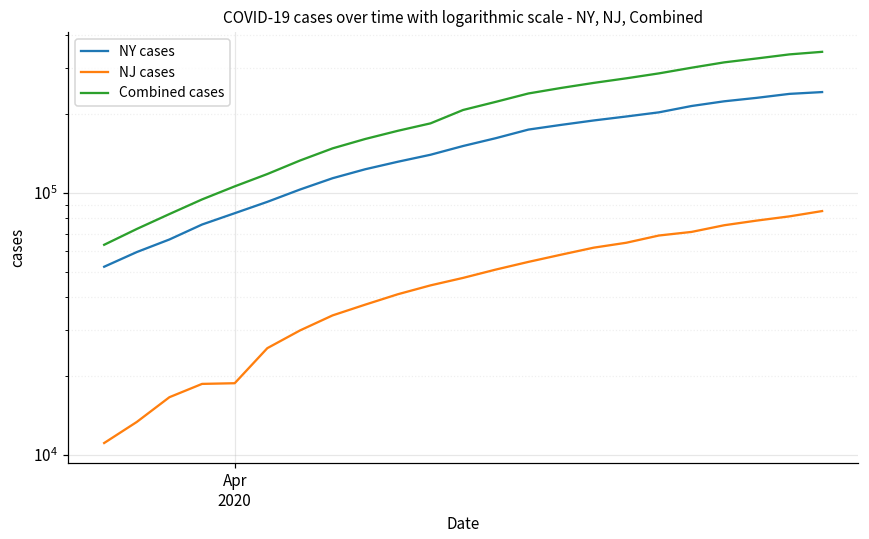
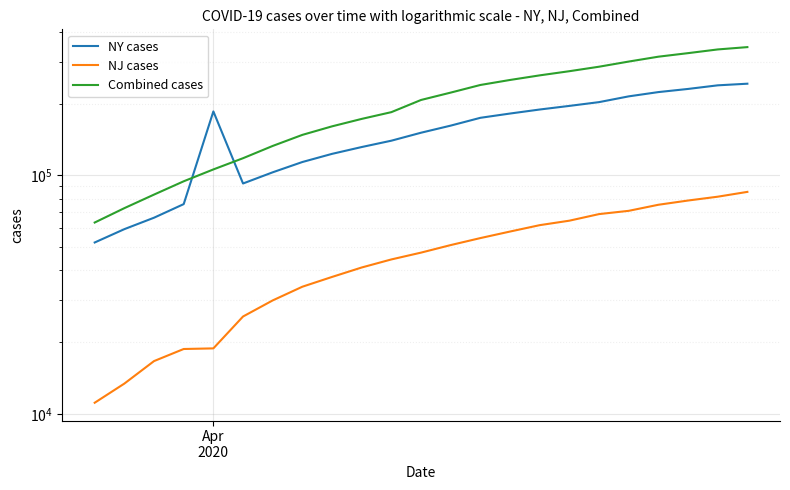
NY cases, Apr 2020: 84000 -> 190000
